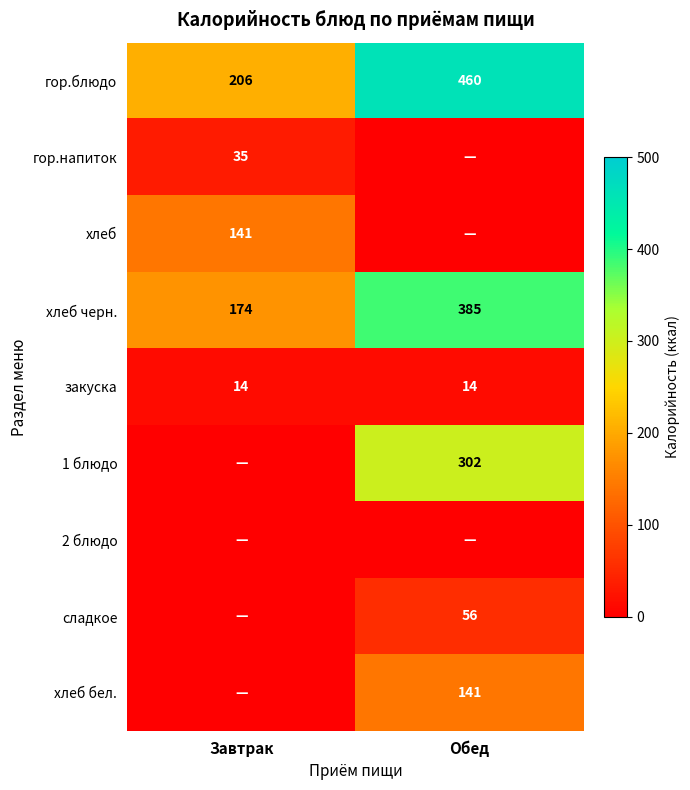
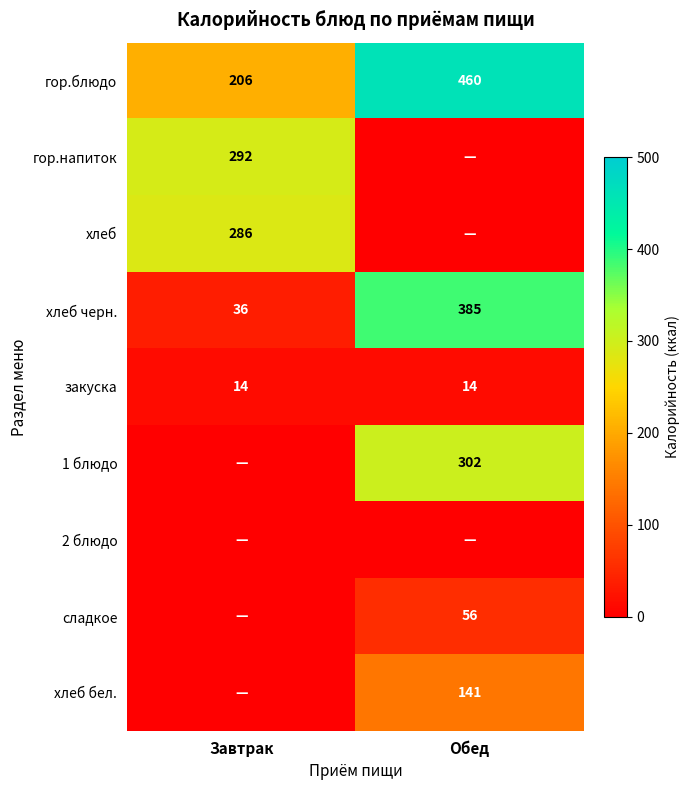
гор.напиток, Завтрак: 35 -> 292
хлеб, Завтрак: 141 -> 286
хлеб черн., Завтрак: 174 -> 36
